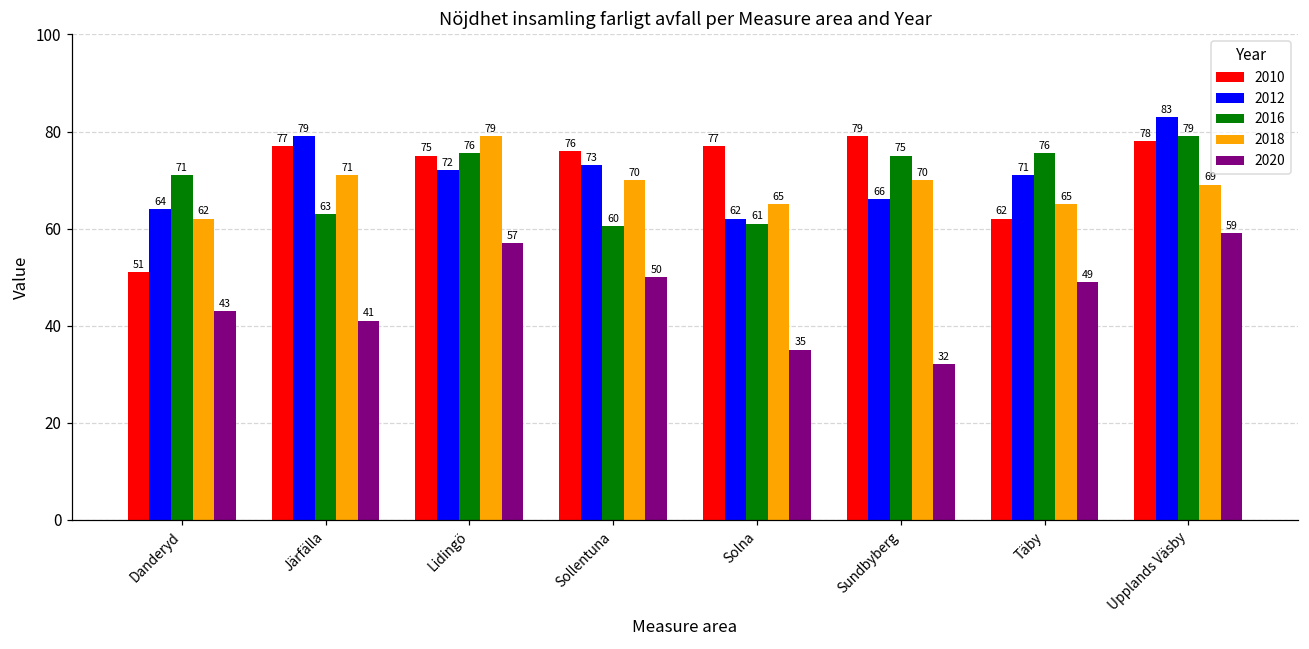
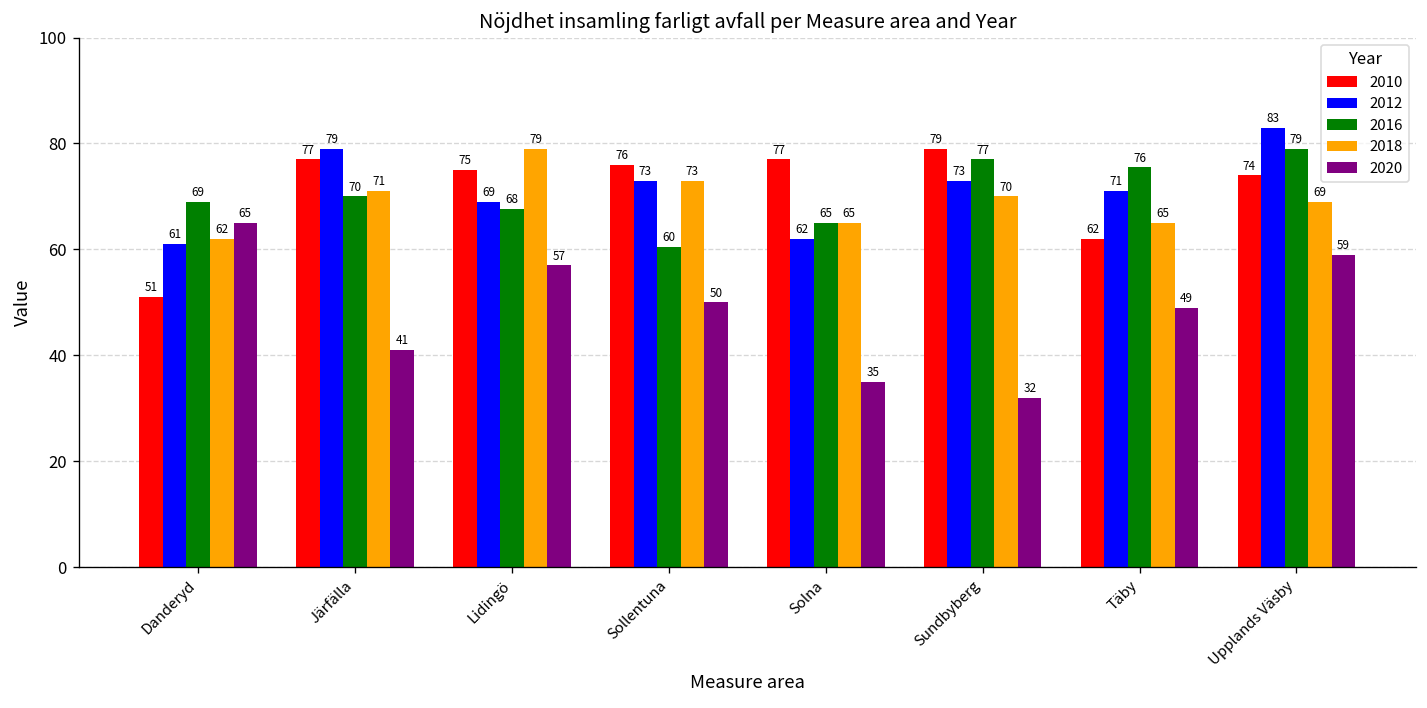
2012, Danderyd: 64 -> 61
2016, Danderyd: 71 -> 69
2020, Danderyd: 43 -> 65
2016, Järfälla: 63 -> 70
2012, Lidingö: 72 -> 69
2016, Lidingö: 76 -> 68
2018, Sollentuna: 70 -> 73
2016, Solna: 61 -> 65
2012, Sundbyberg: 66 -> 73
2016, Sundbyberg: 75 -> 77
2010, Upplands Väsby: 78 -> 74
